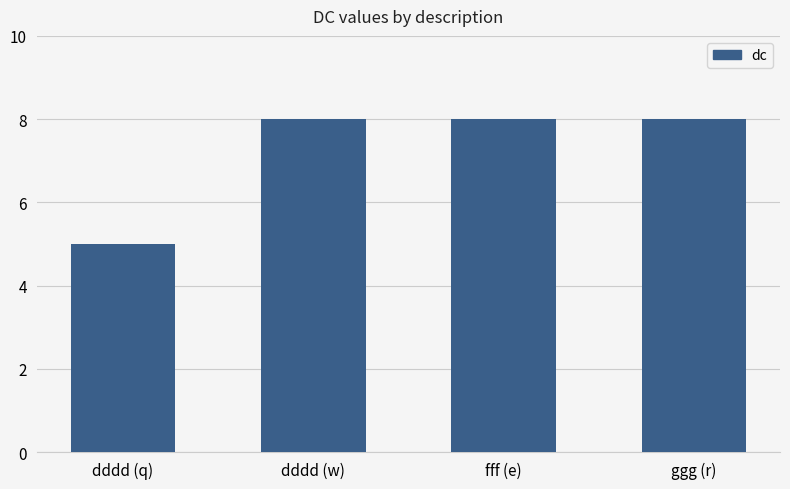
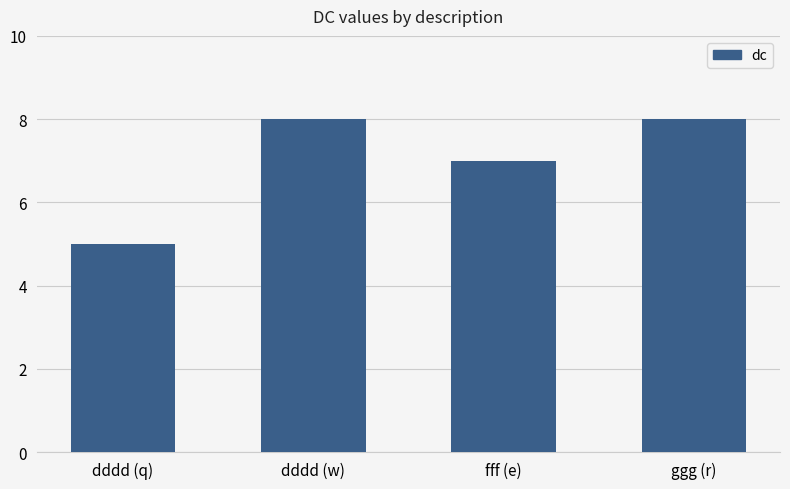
fff (e): 8 -> 7
